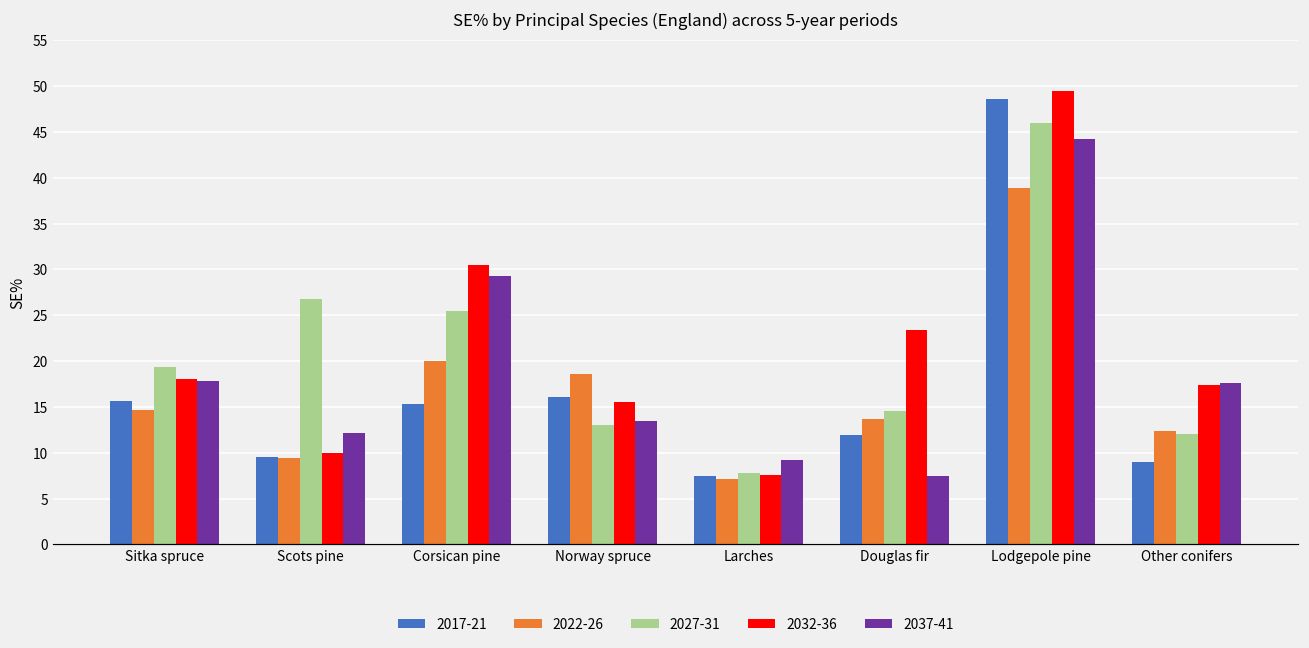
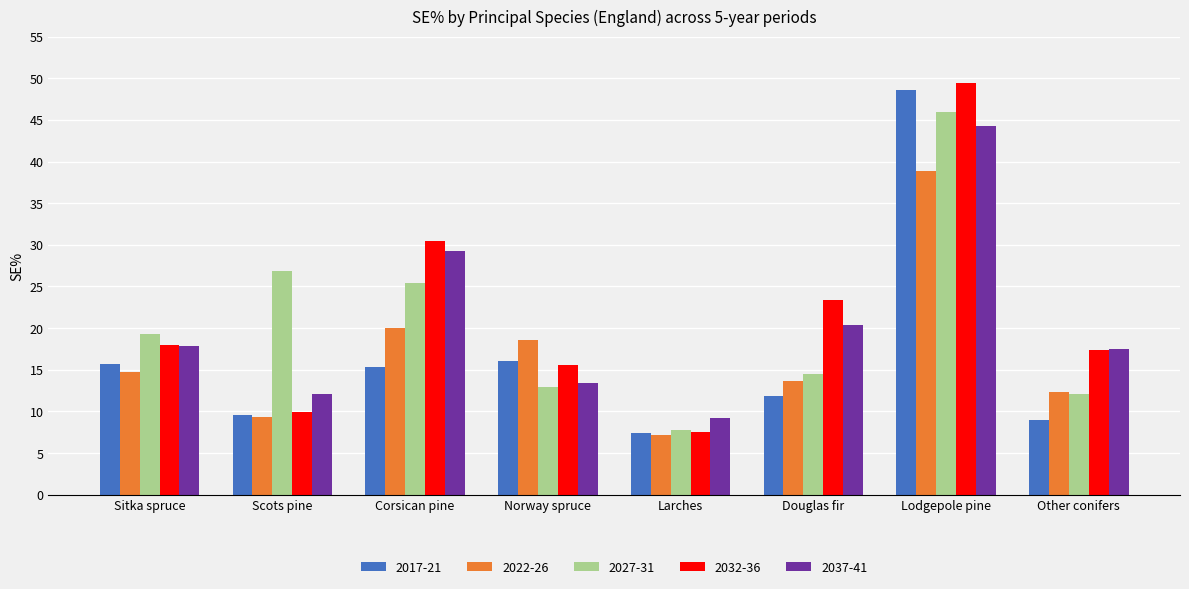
2037-41, Douglas fir: 7 -> 20
